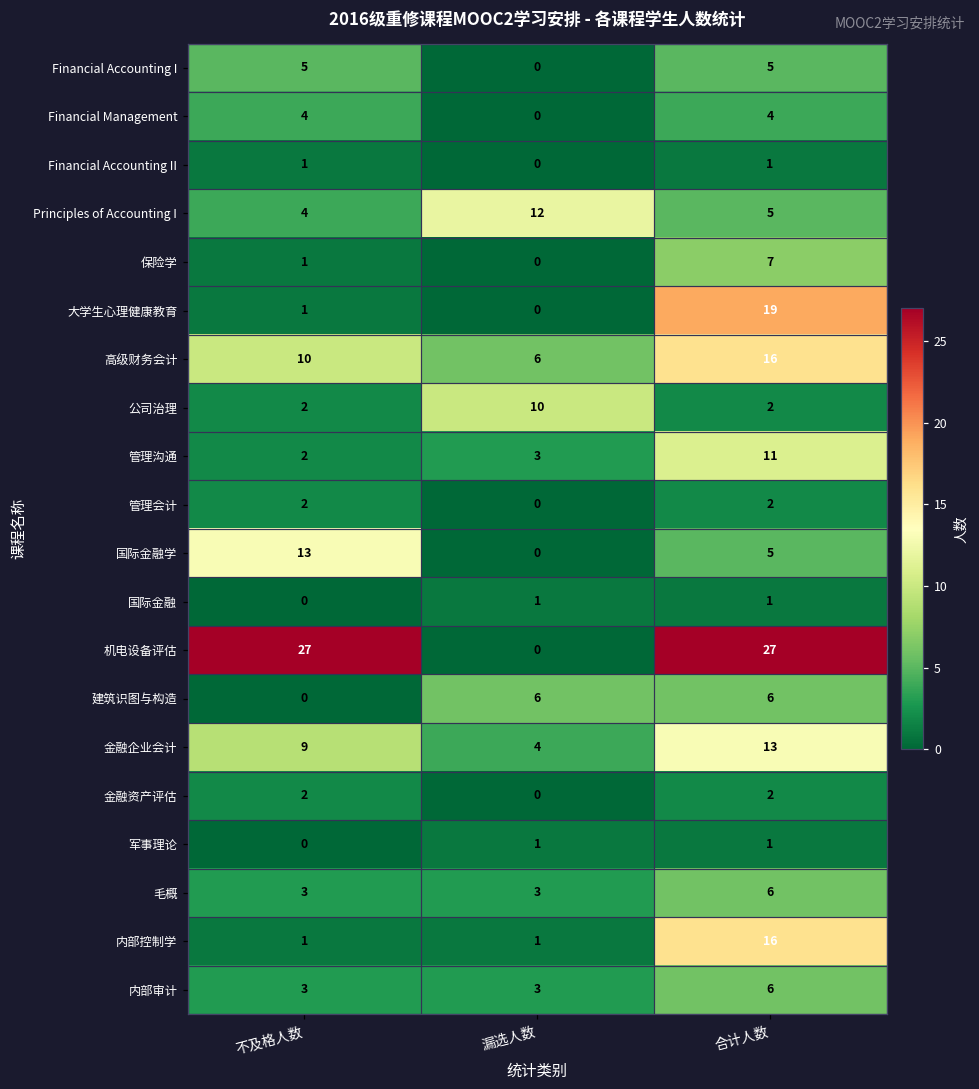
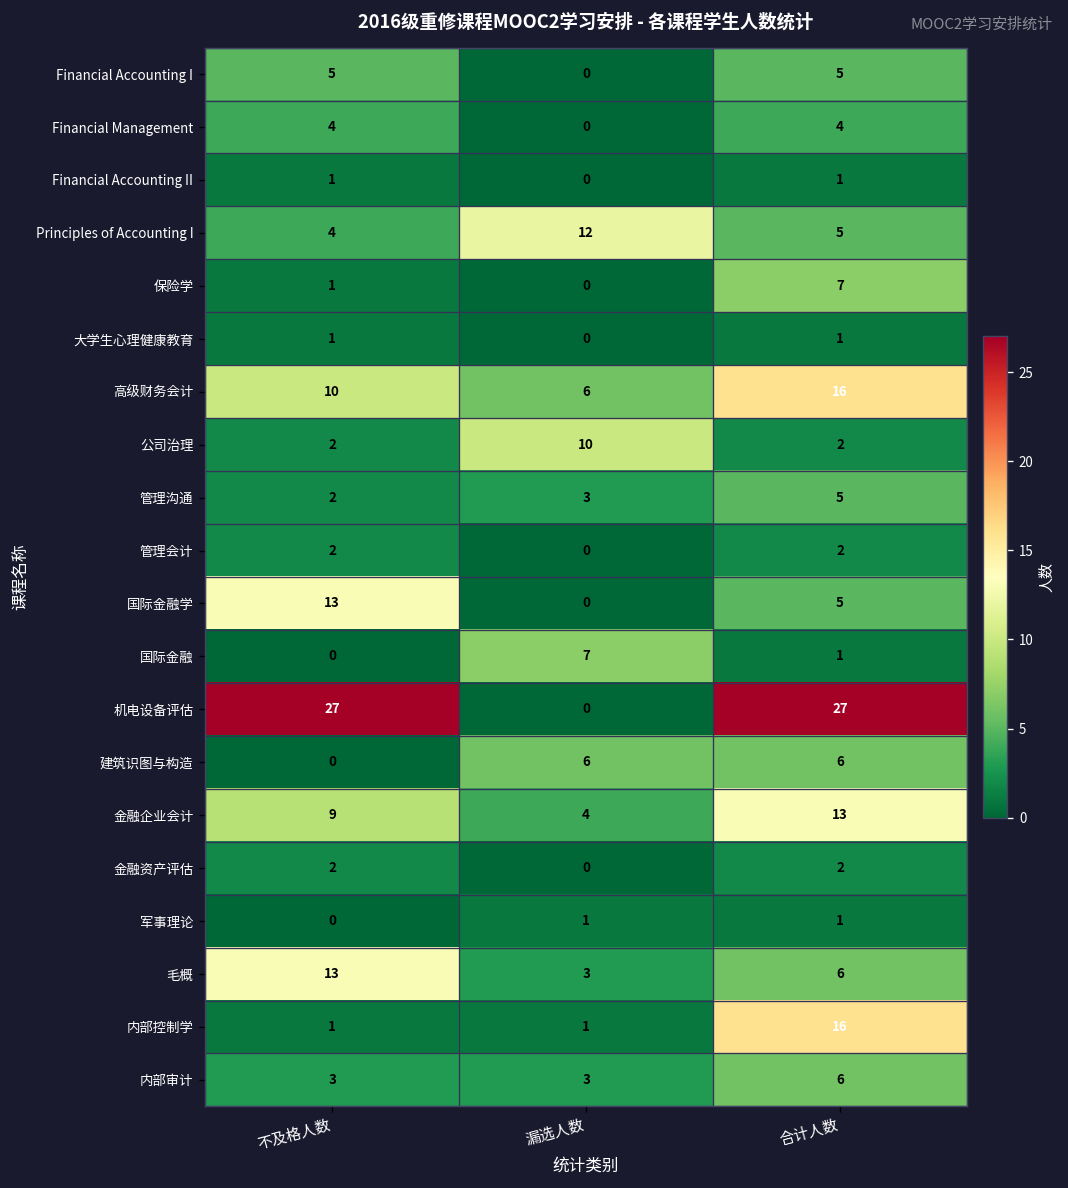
大学生心理健康教育, 合计人数: 19 -> 1
管理沟通, 合计人数: 11 -> 5
国际金融, 漏选人数: 1 -> 7
毛概, 不及格人数: 3 -> 13
